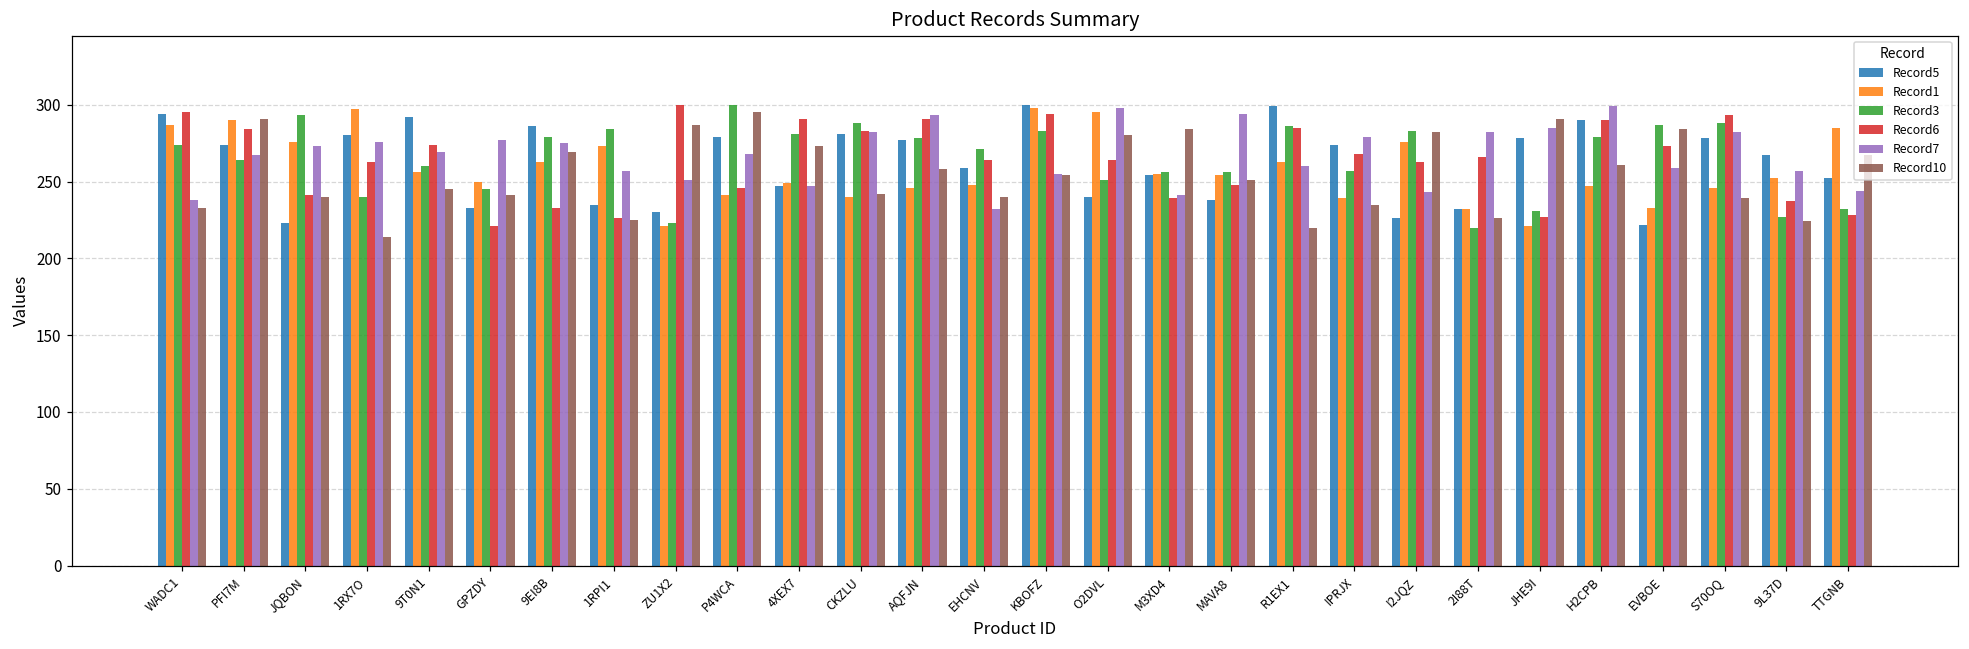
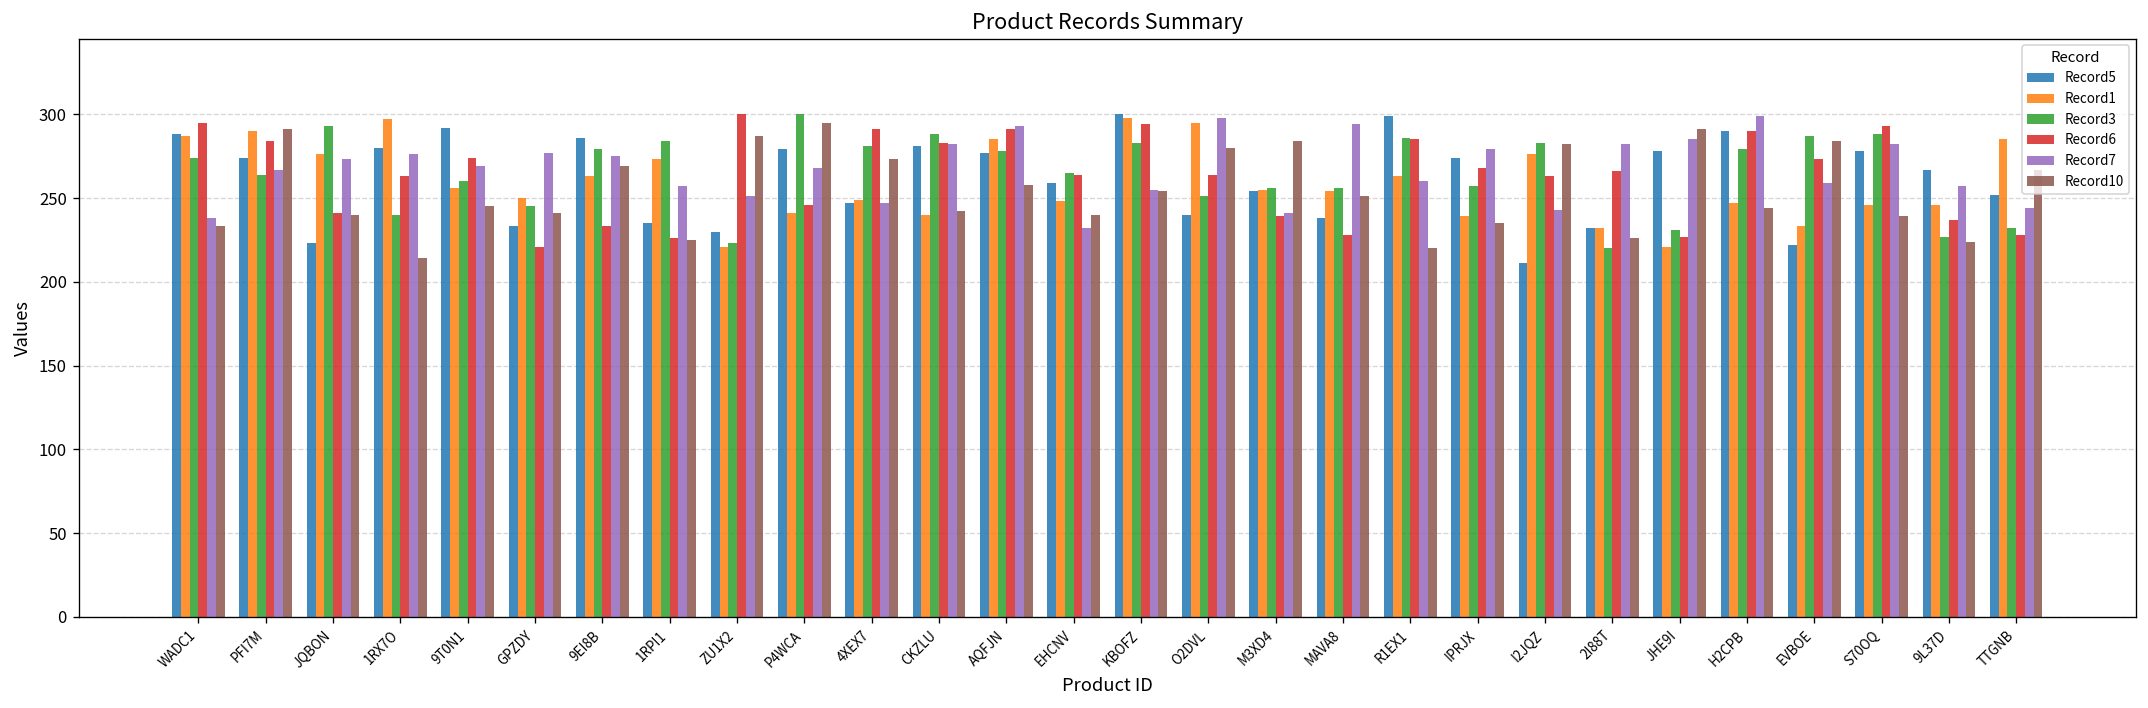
Record5, WADC1: 294 -> 288
Record1, AQFJN: 246 -> 285
Record3, EHCNV: 271 -> 265
Record6, MAVA8: 248 -> 228
Record5, I2JQZ: 226 -> 211
Record10, H2CPB: 261 -> 244
Record1, 9L37D: 252 -> 246
